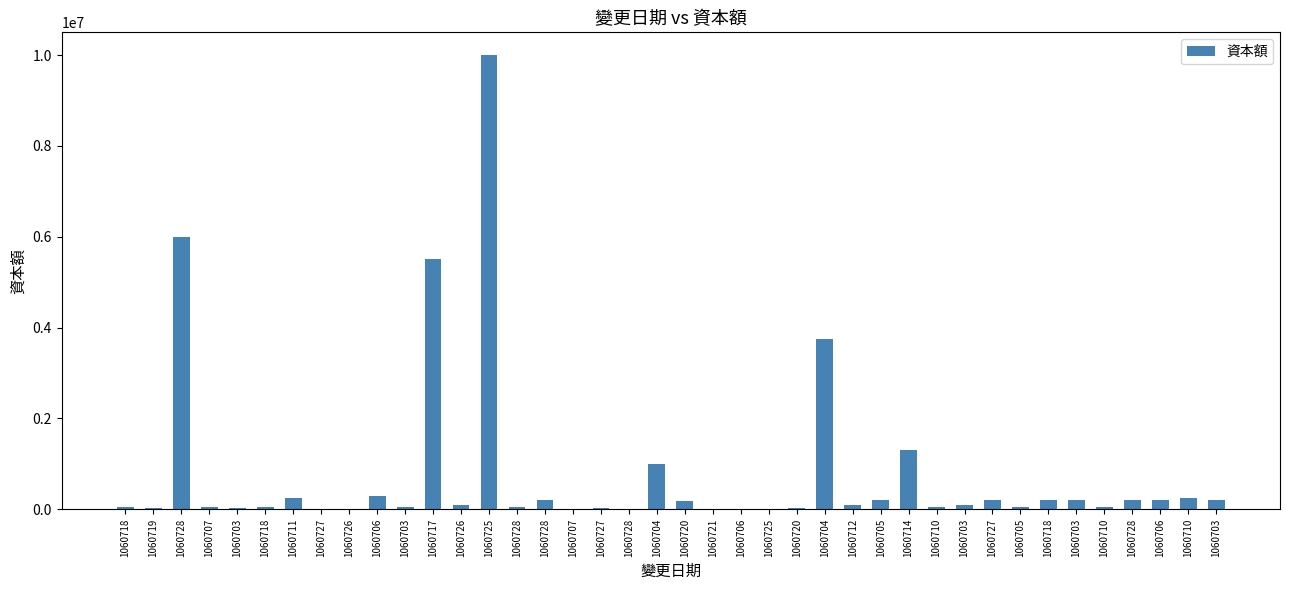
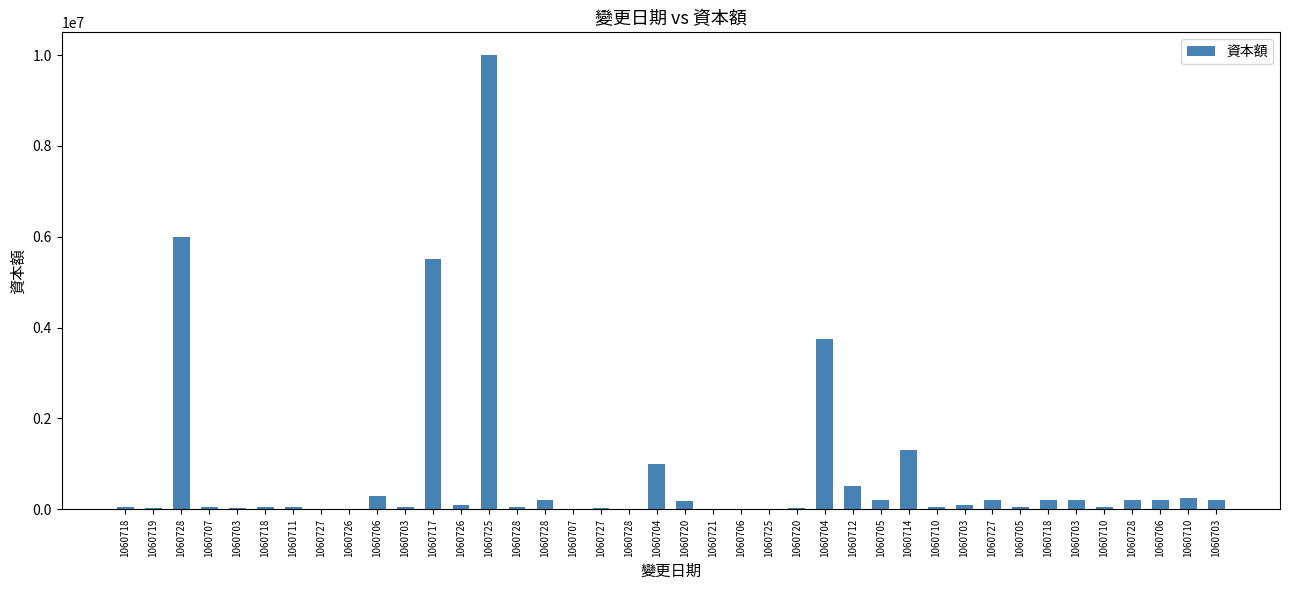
1060711: 300000 -> 100000
1060712: 100000 -> 500000
